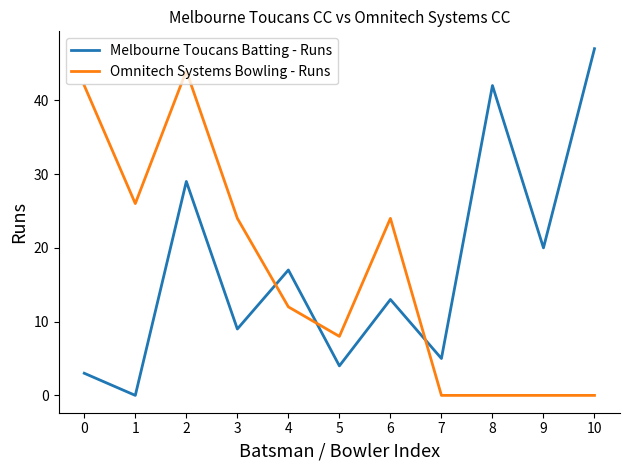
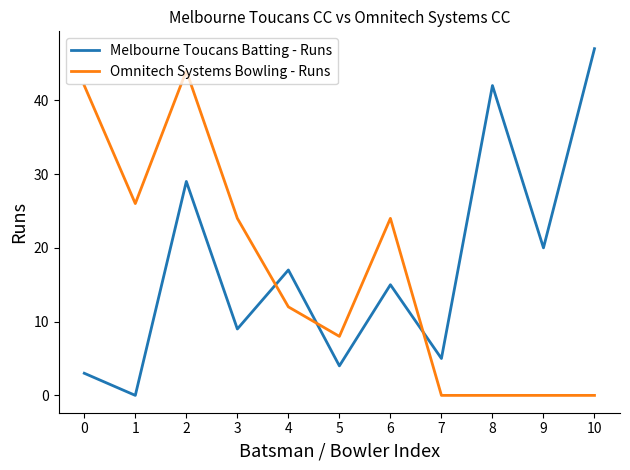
Melbourne Toucans Batting - Runs, 6: 13 -> 15
